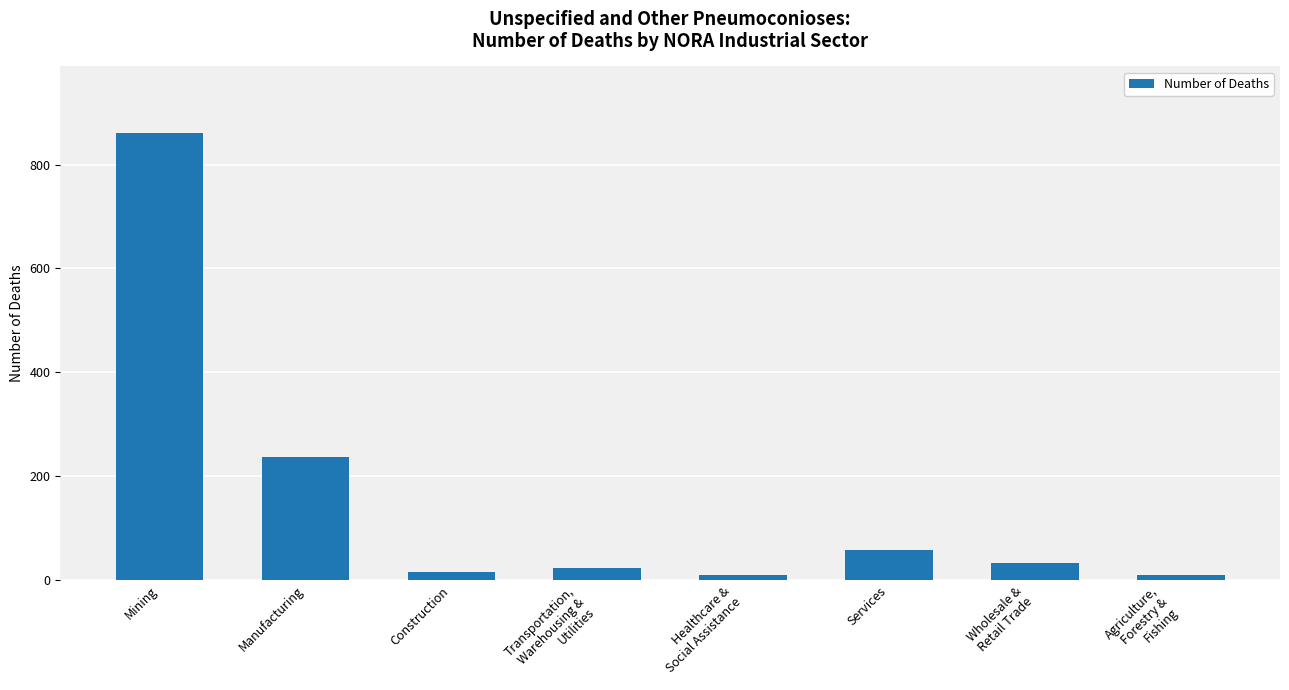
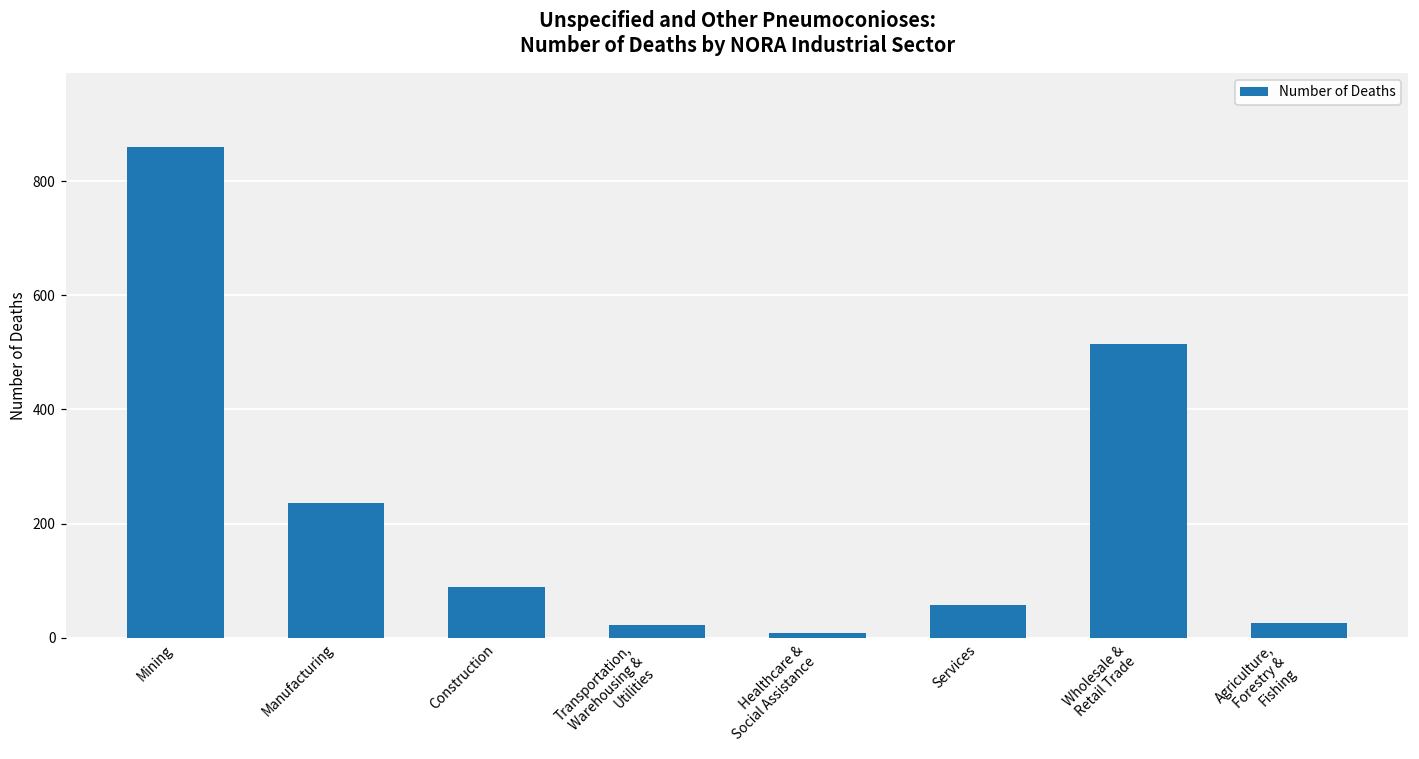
Construction: 20 -> 90
Wholesale & Retail Trade: 30 -> 510
Agriculture, Forestry & Fishing: 10 -> 30
